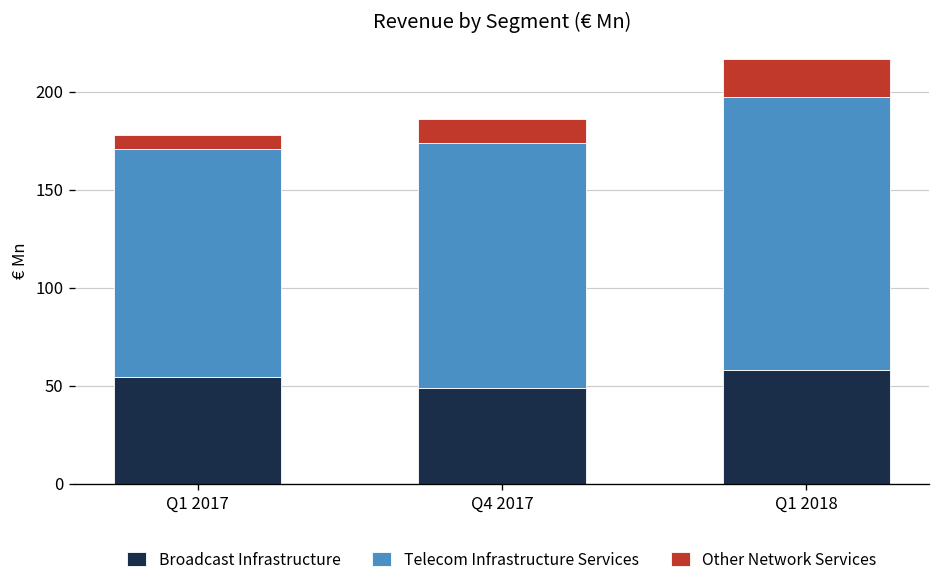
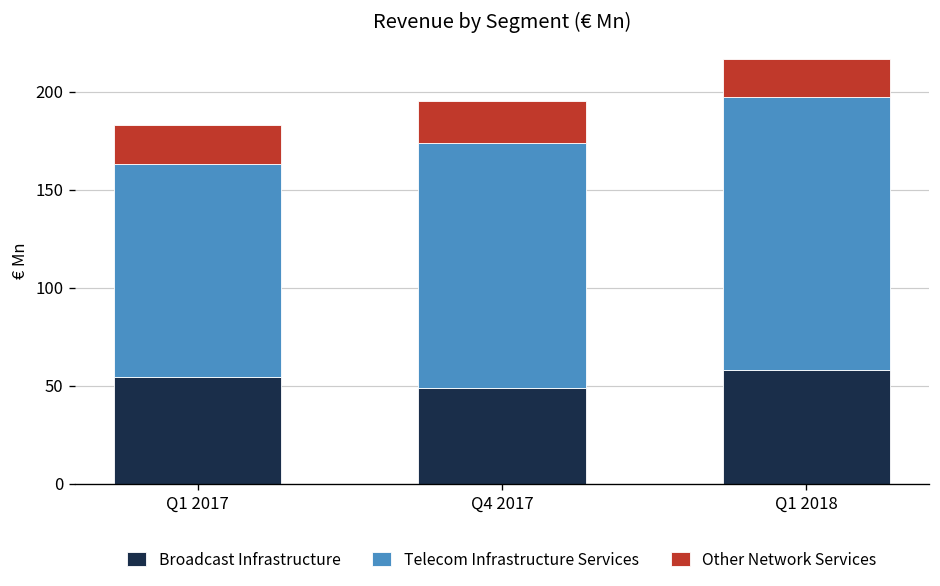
Telecom Infrastructure Services, Q1 2017: 116 -> 109
Other Network Services, Q1 2017: 7 -> 20
Other Network Services, Q4 2017: 12 -> 22
